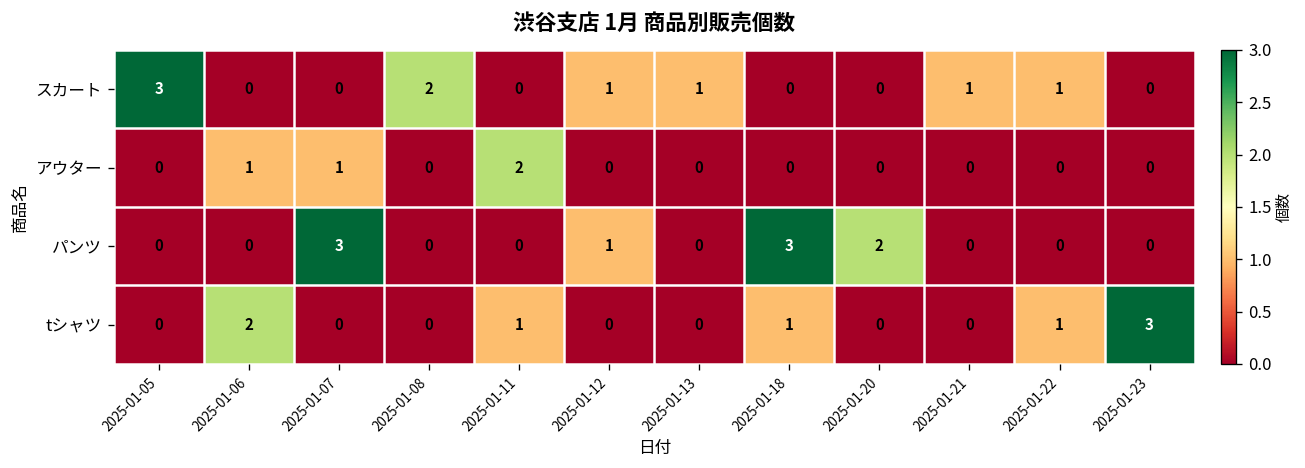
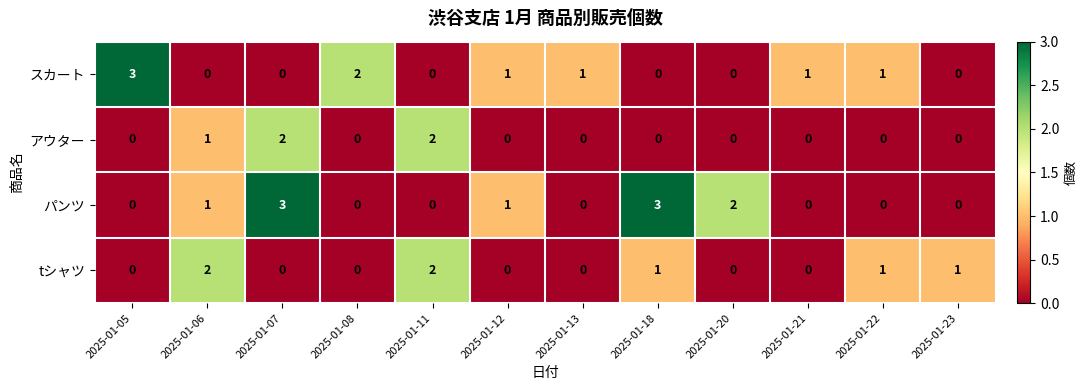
アウター, 2025-01-07: 1 -> 2
パンツ, 2025-01-06: 0 -> 1
tシャツ, 2025-01-11: 1 -> 2
tシャツ, 2025-01-23: 3 -> 1
